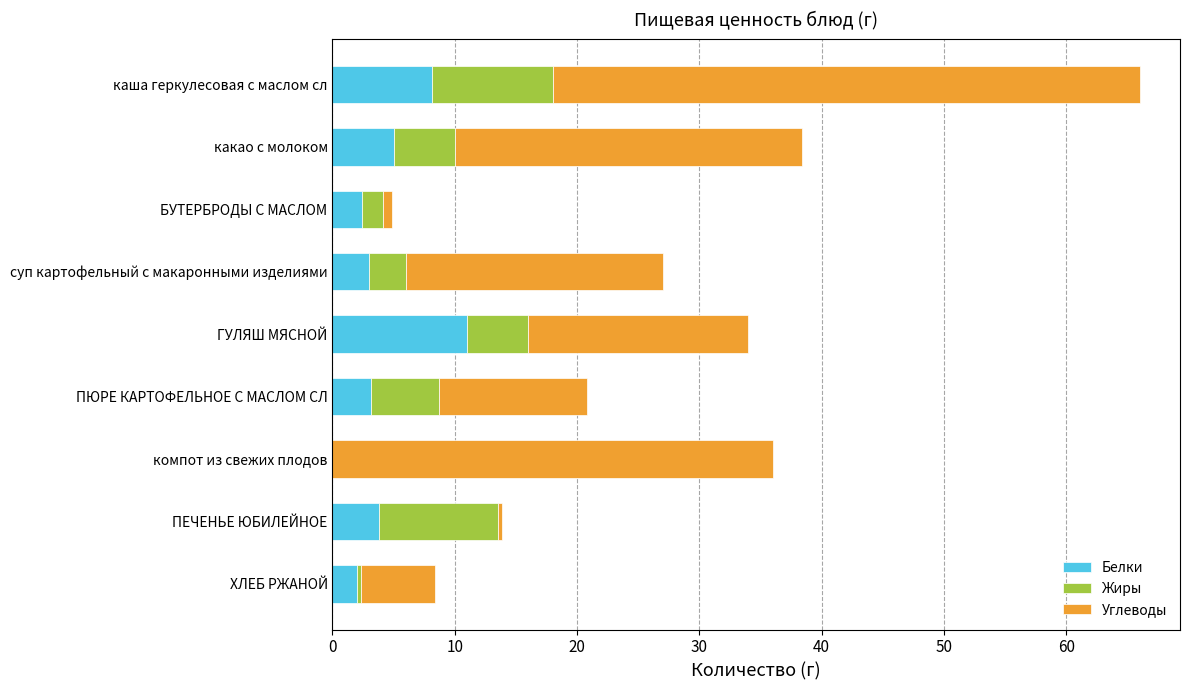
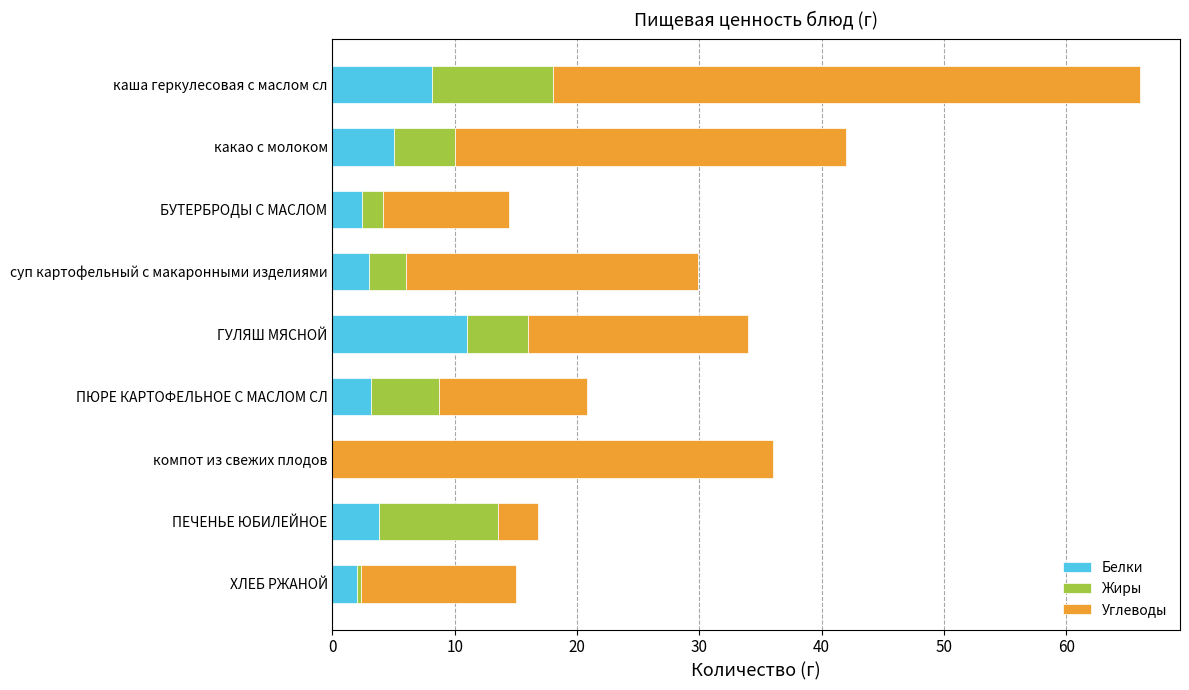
Углеводы, какао с молоком: 28.4 -> 32.0
Углеводы, БУТЕРБРОДЫ С МАСЛОМ: 0.8 -> 10.3
Углеводы, суп картофельный с макаронными изделиями: 21.0 -> 23.9
Углеводы, ПЕЧЕНЬЕ ЮБИЛЕЙНОЕ: 0.3 -> 3.3
Углеводы, ХЛЕБ РЖАНОЙ: 6.1 -> 12.7
